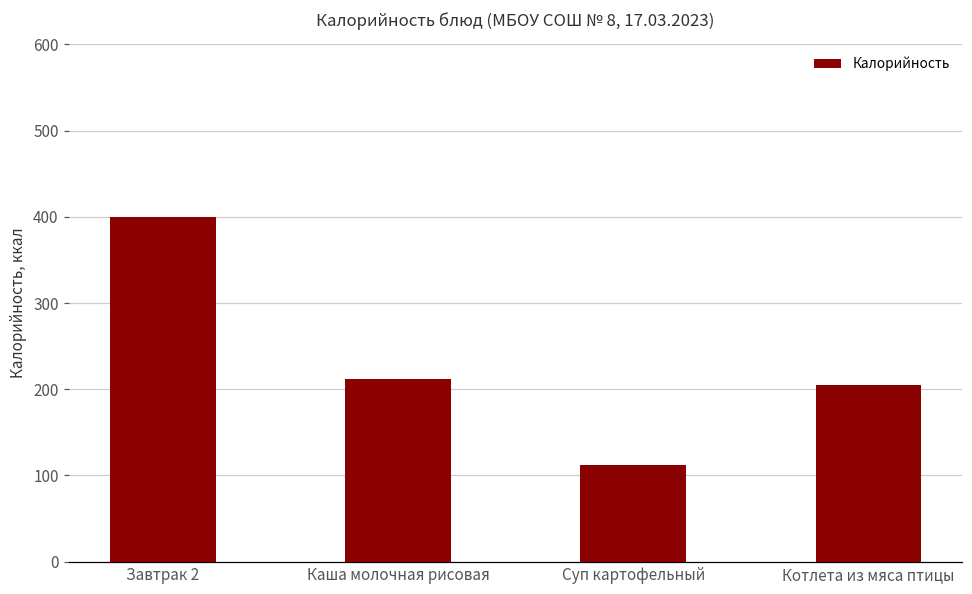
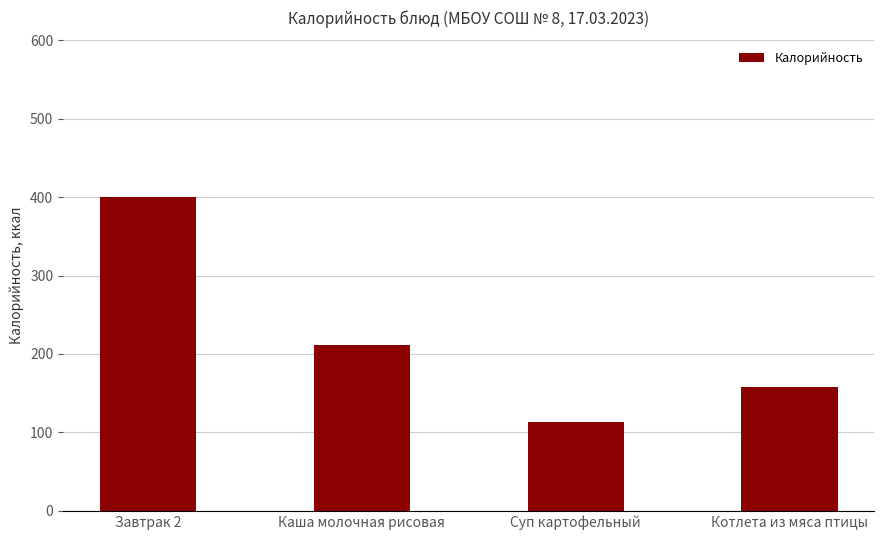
Котлета из мяса птицы: 200 -> 160
